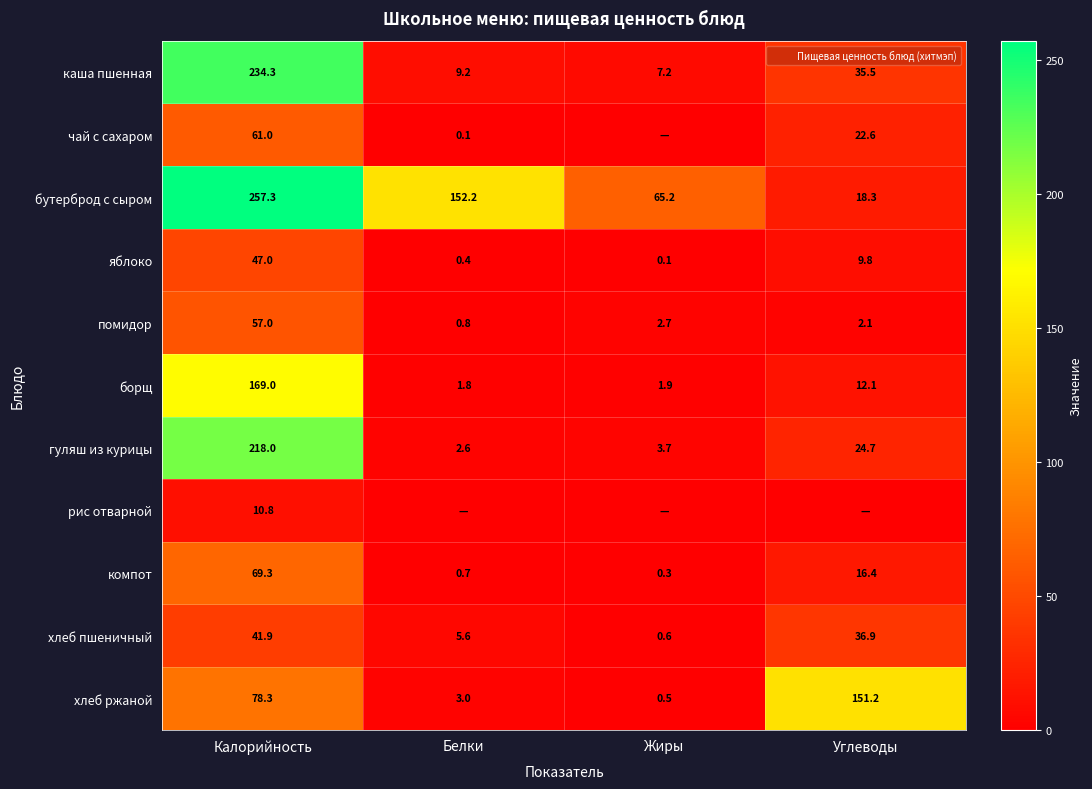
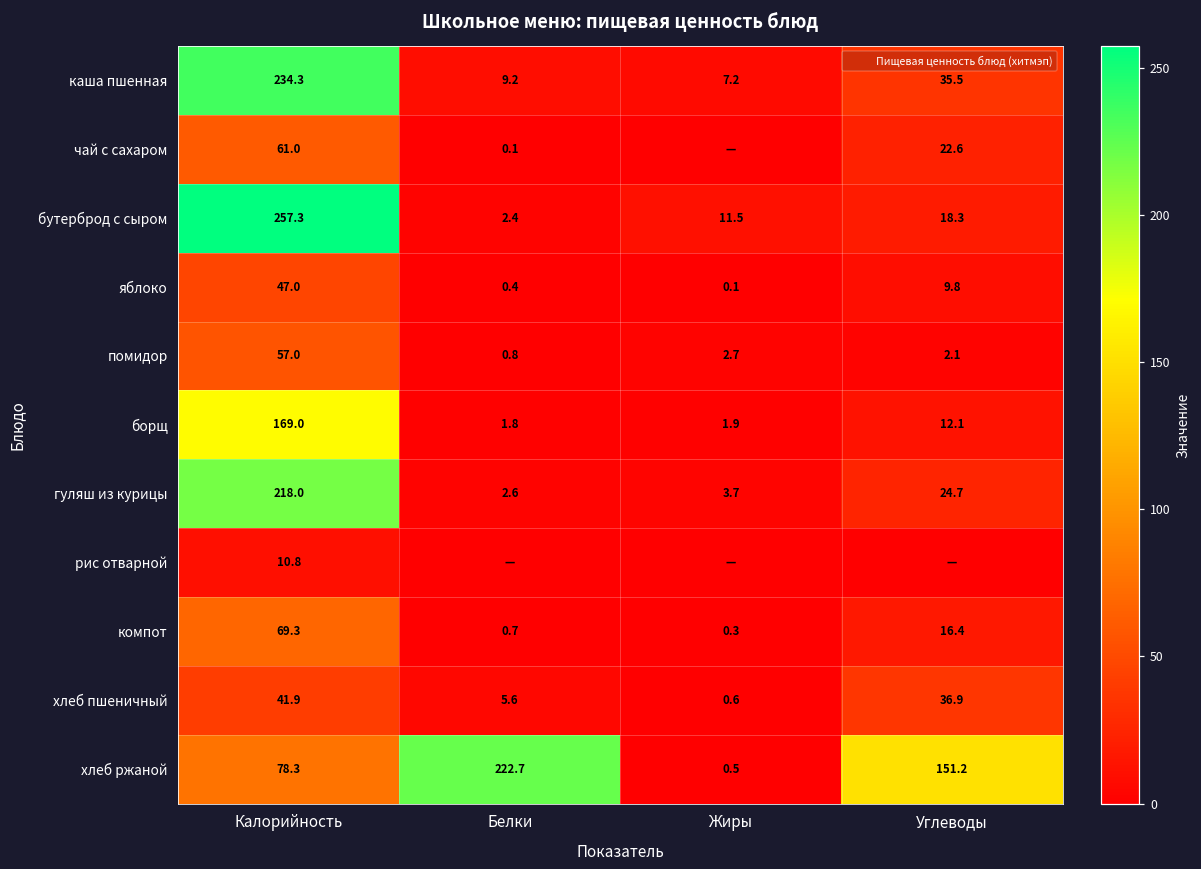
бутерброд с сыром, Белки: 152.2 -> 2.4
бутерброд с сыром, Жиры: 65.2 -> 11.5
хлеб ржаной, Белки: 3.0 -> 222.7
